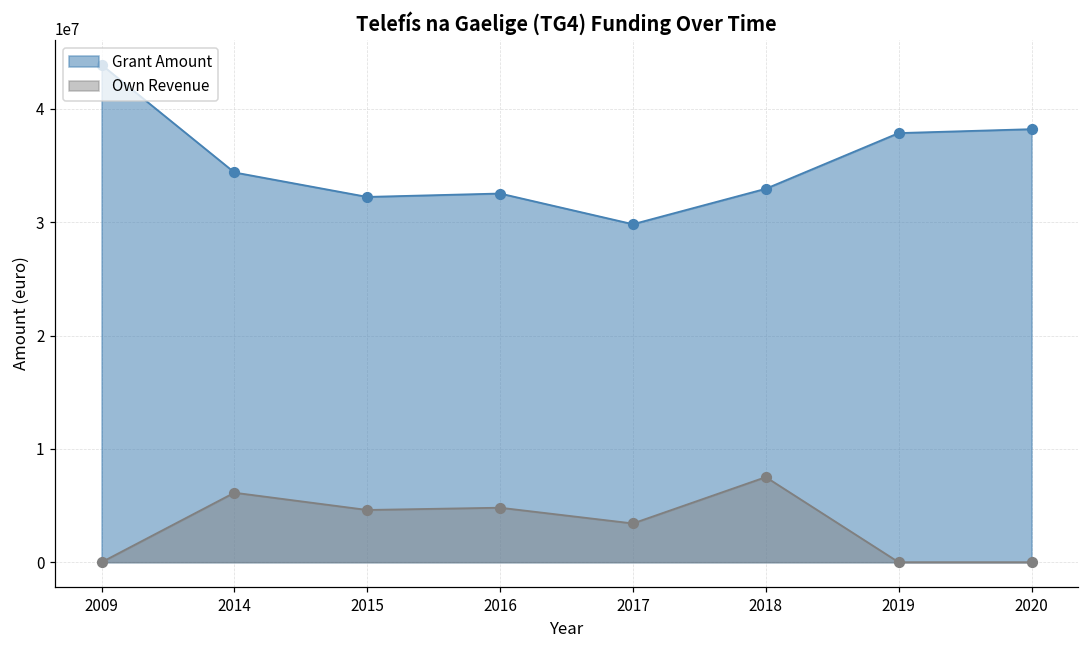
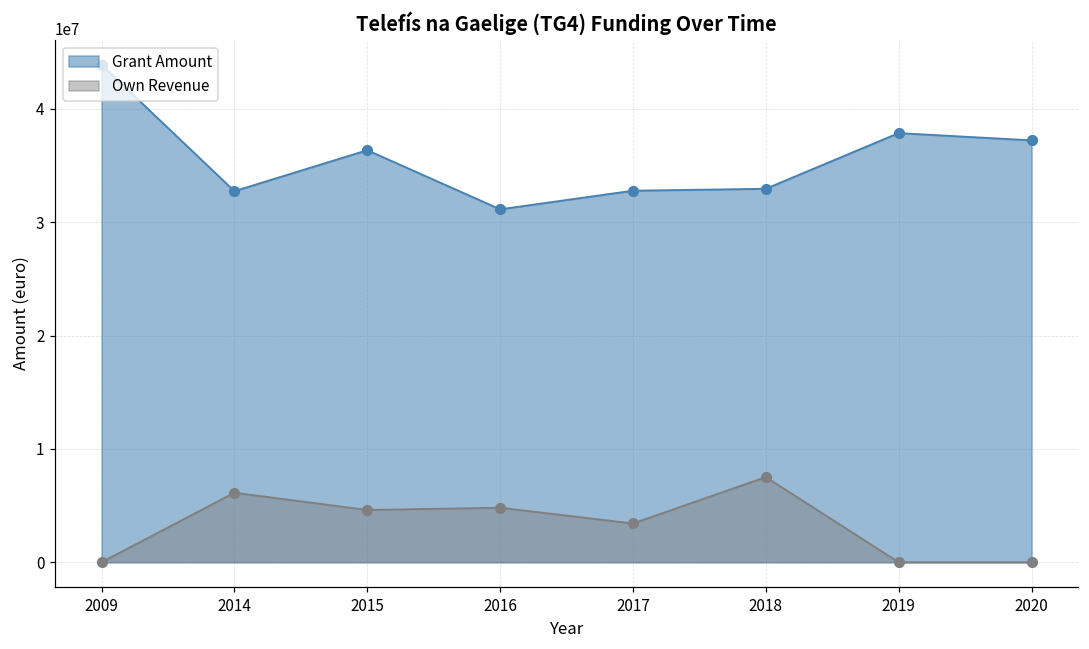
Grant Amount, 2014: 34400000 -> 32800000
Grant Amount, 2015: 32200000 -> 36400000
Grant Amount, 2016: 32500000 -> 31100000
Grant Amount, 2017: 29800000 -> 32800000
Grant Amount, 2020: 38200000 -> 37200000
